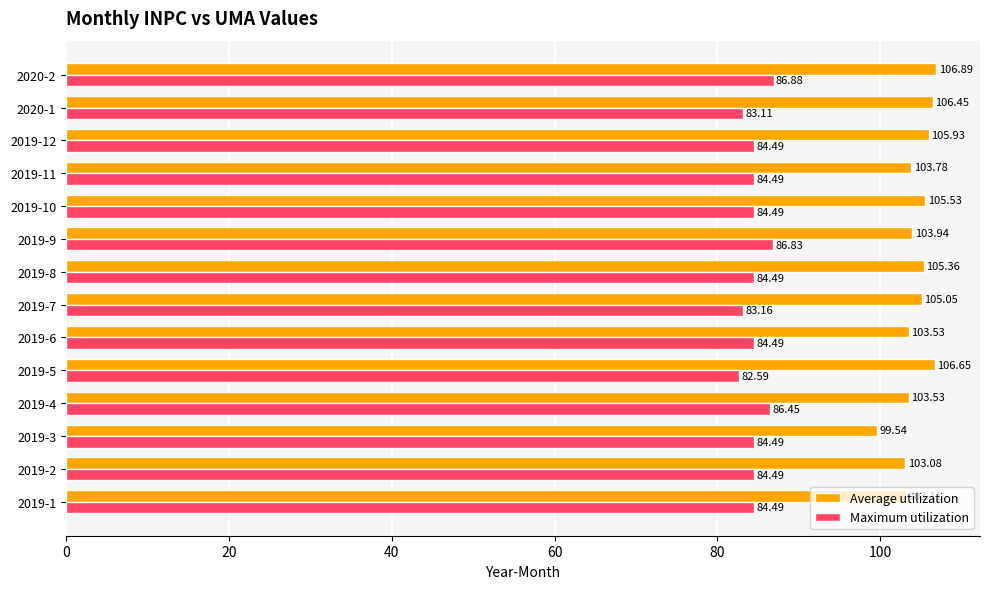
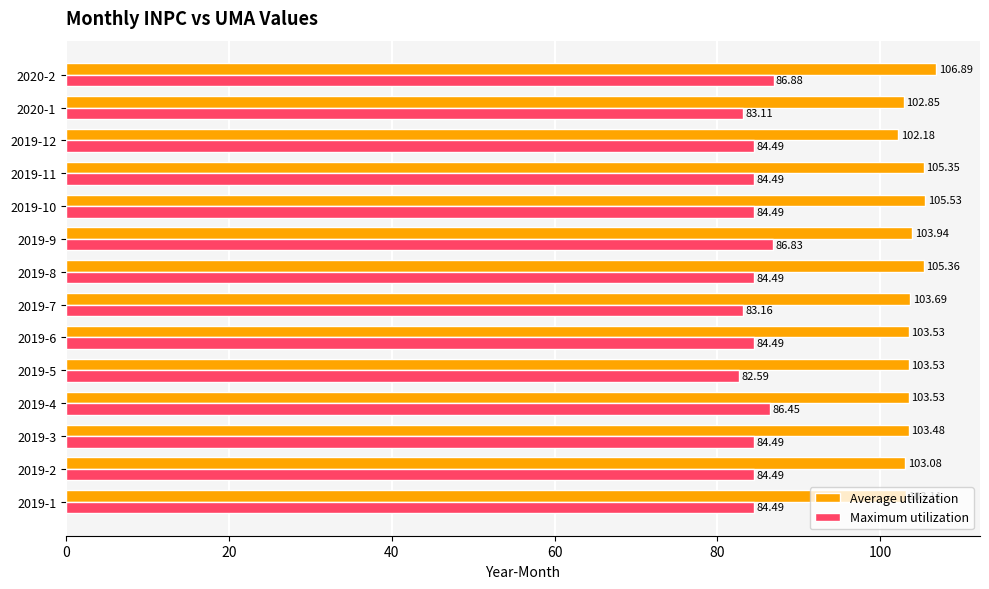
Average utilization, 2020-1: 106.45 -> 102.85
Average utilization, 2019-12: 105.93 -> 102.18
Average utilization, 2019-11: 103.78 -> 105.35
Average utilization, 2019-7: 105.05 -> 103.69
Average utilization, 2019-5: 106.65 -> 103.53
Average utilization, 2019-3: 99.54 -> 103.48
